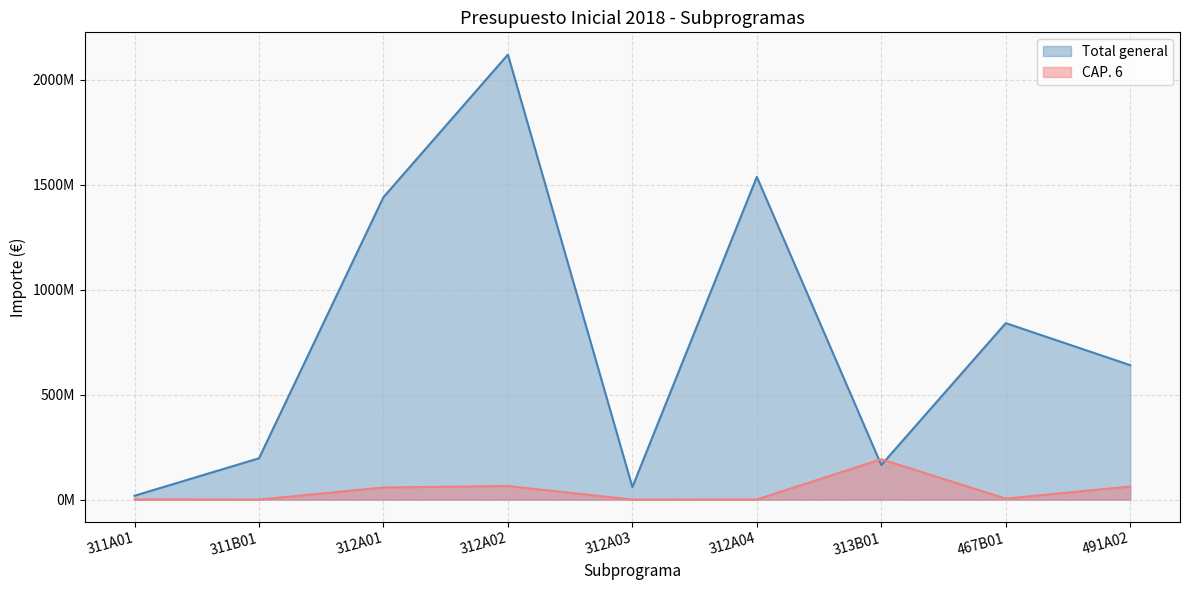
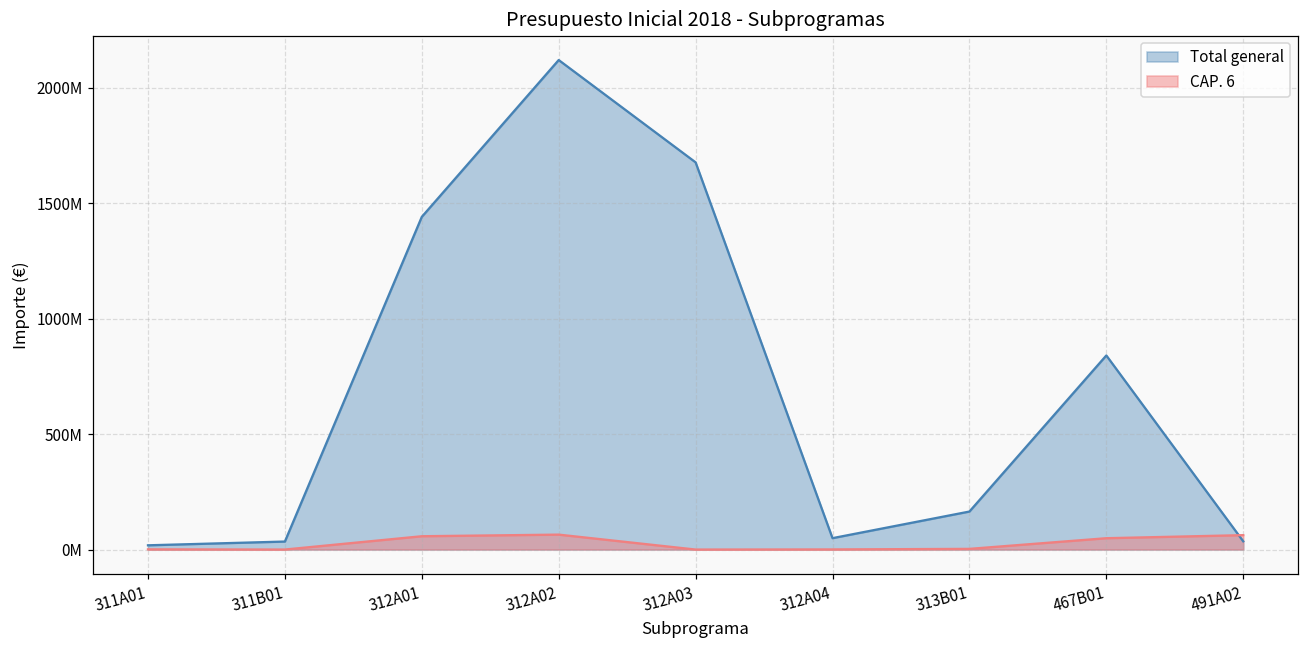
Total general, 311B01: 200000000 -> 30000000
Total general, 312A03: 60000000 -> 1680000000
Total general, 312A04: 1540000000 -> 50000000
CAP. 6, 313B01: 190000000 -> 0
CAP. 6, 467B01: 0 -> 50000000
Total general, 491A02: 640000000 -> 40000000
